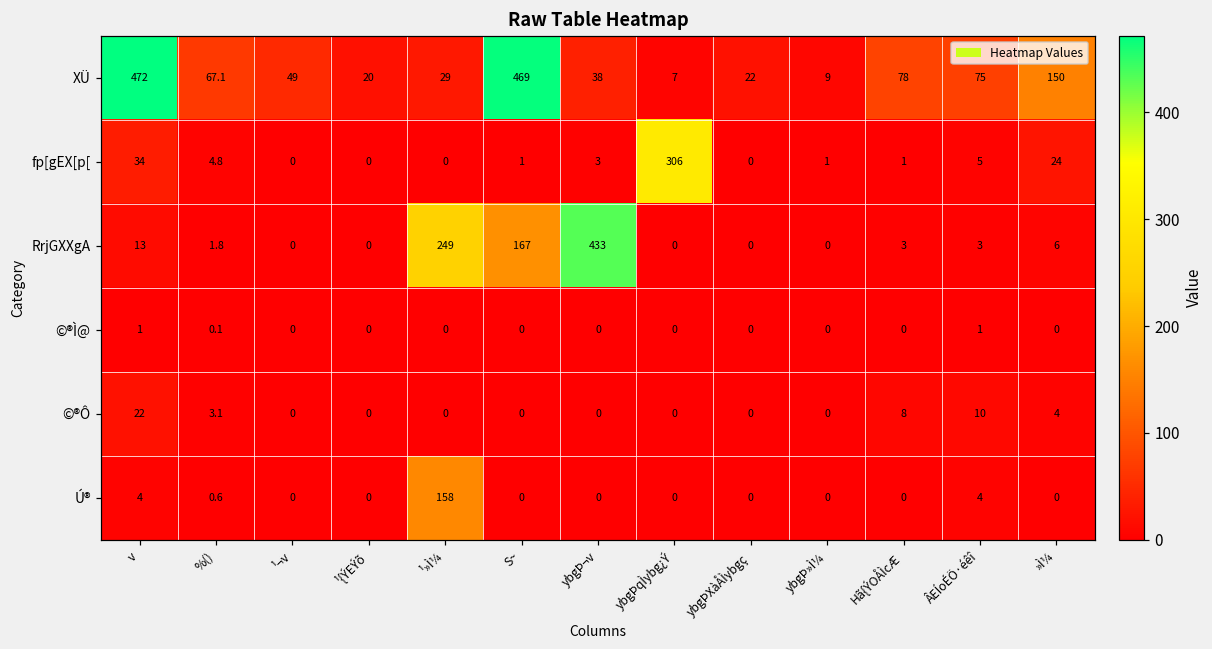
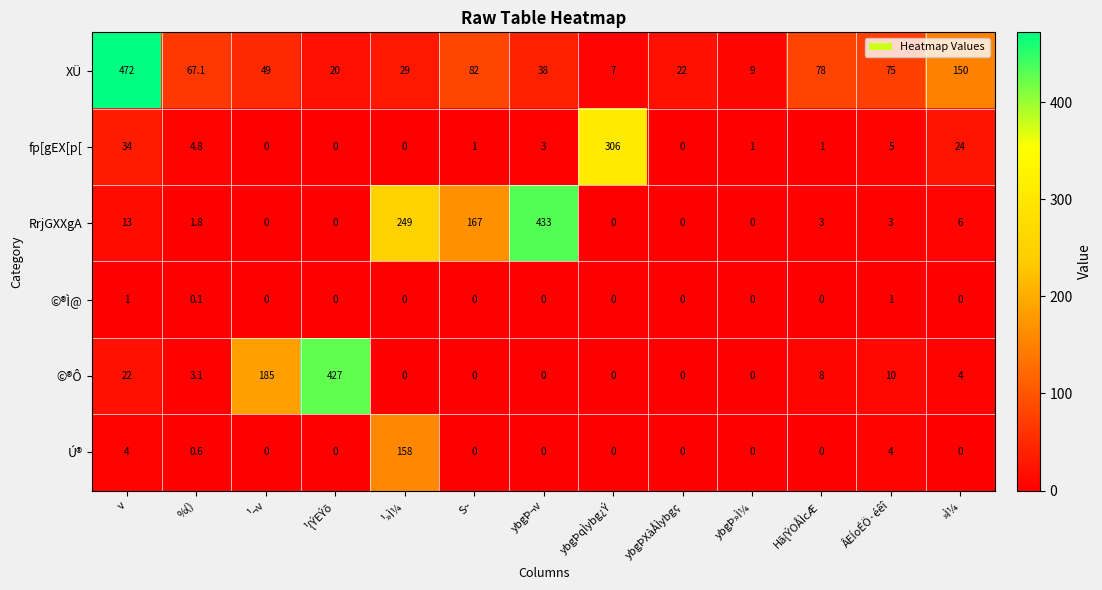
XÜ, S~: 469 -> 82
©®Ô, ¹¬v: 0 -> 185
©®Ô, ¹{ÝEÝõ: 0 -> 427
